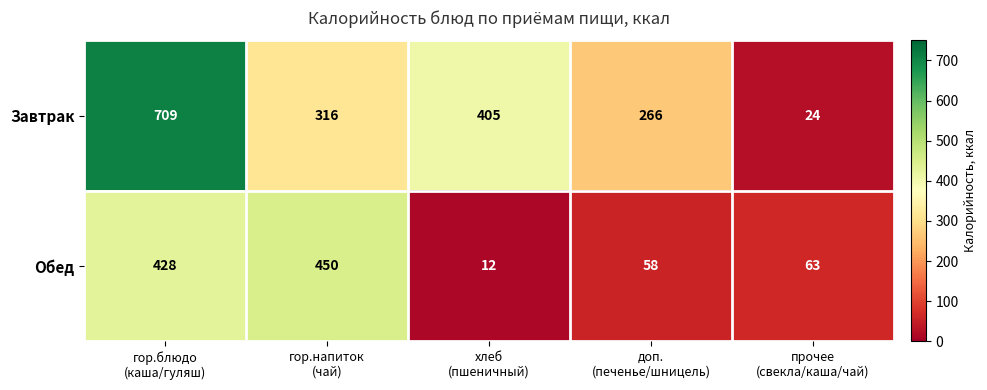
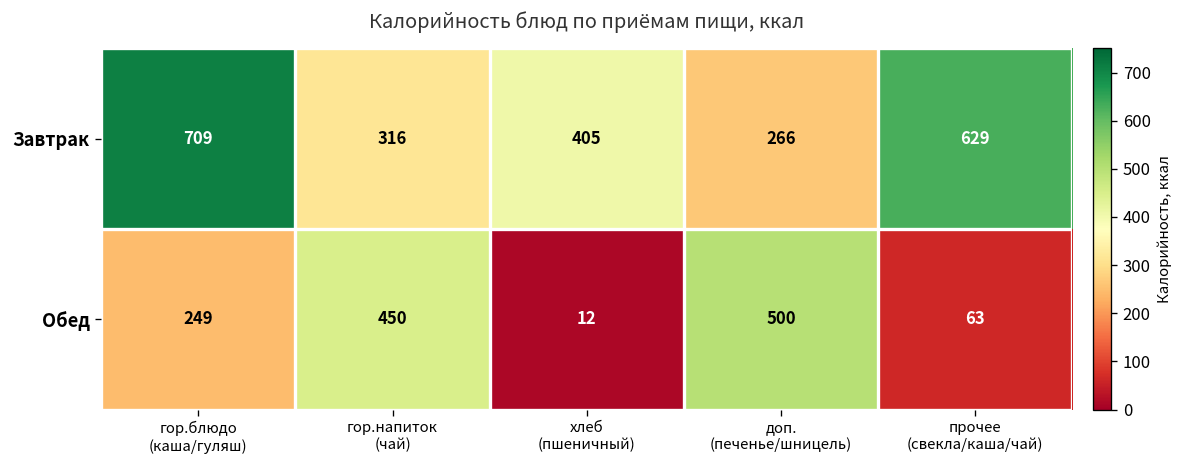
Завтрак, прочее (свекла/каша/чай): 24 -> 629
Обед, гор.блюдо (каша/гуляш): 428 -> 249
Обед, доп. (печенье/шницель): 58 -> 500
